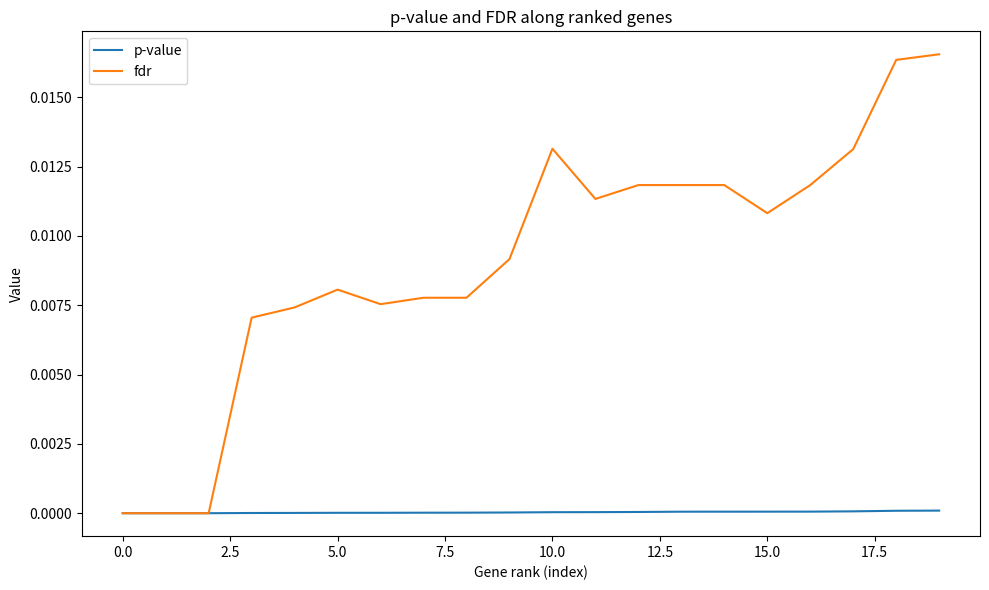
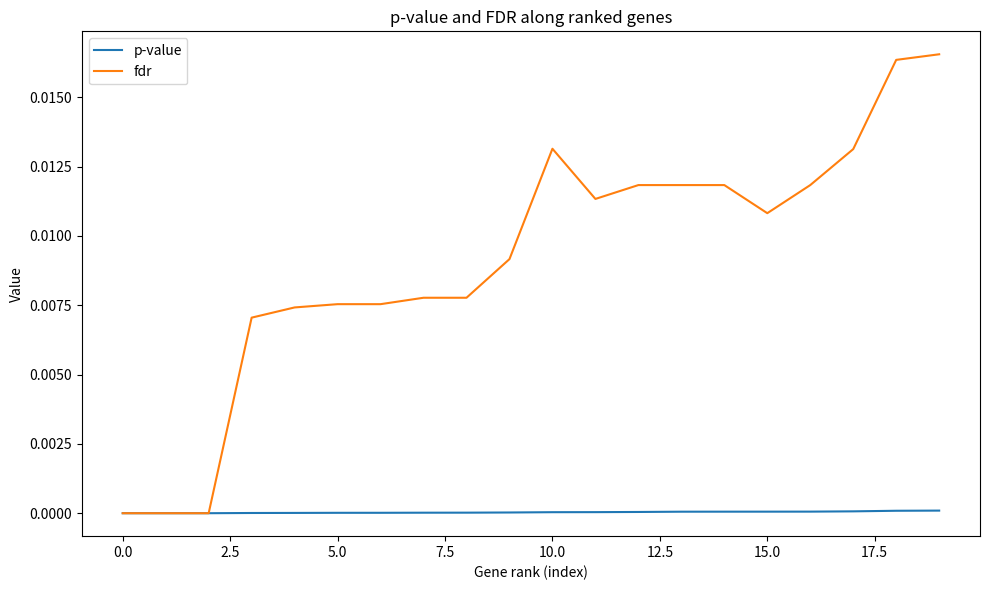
fdr, 5.0: 0.0081 -> 0.0075
